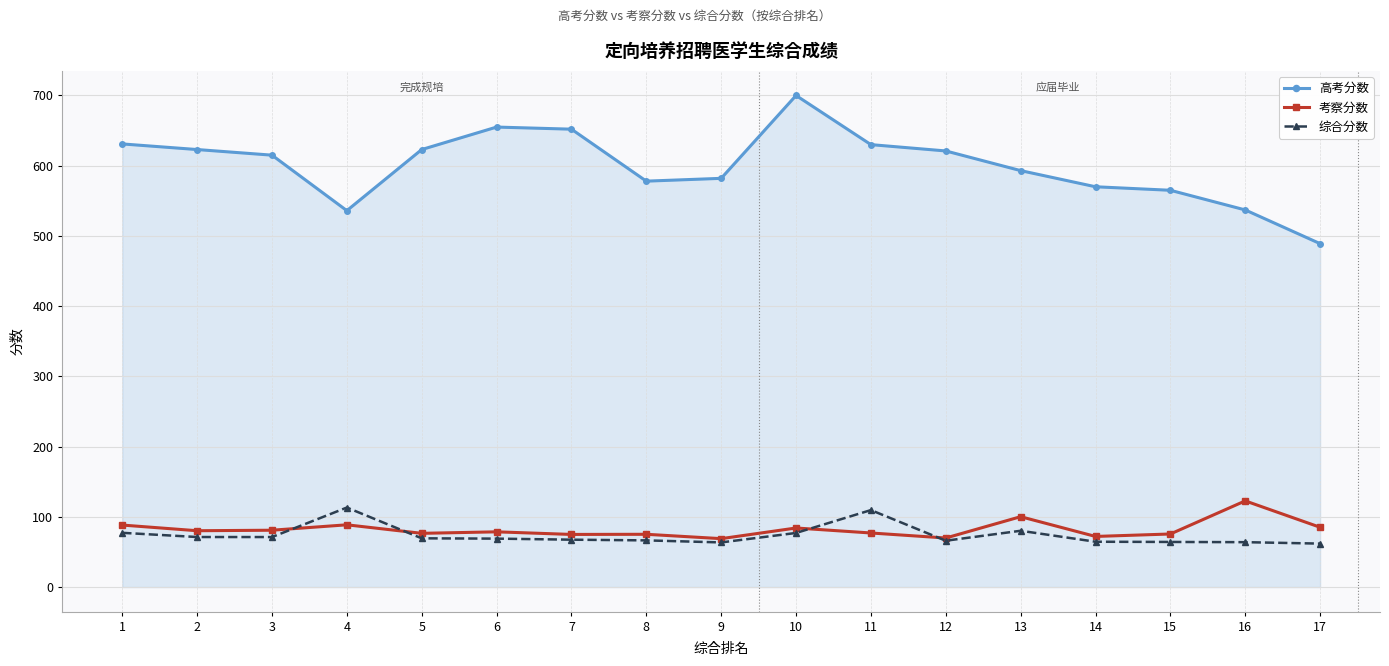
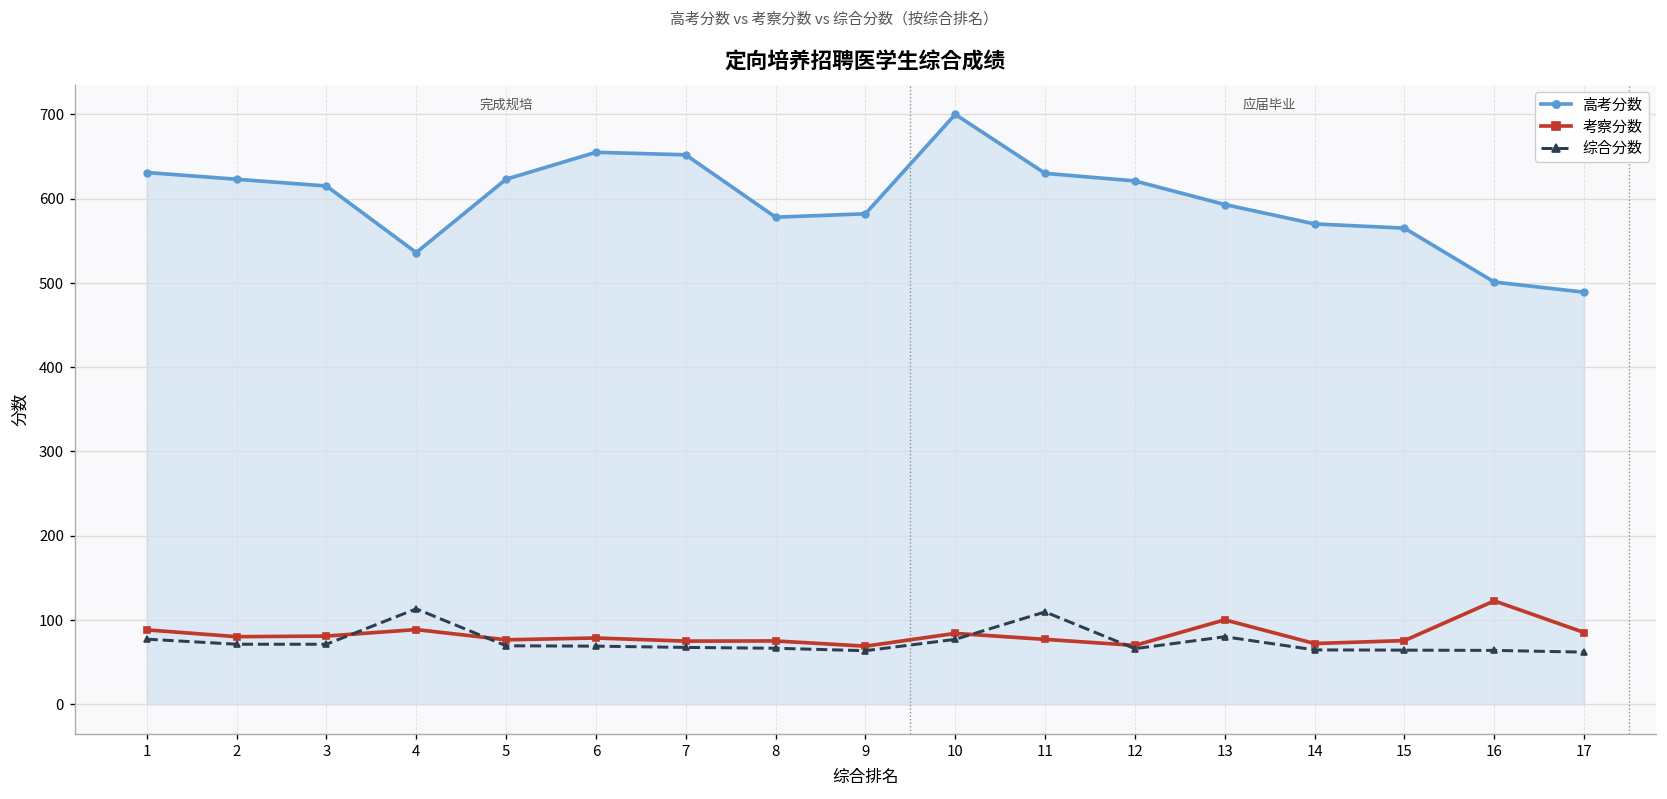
高考分数, 16: 540 -> 500
